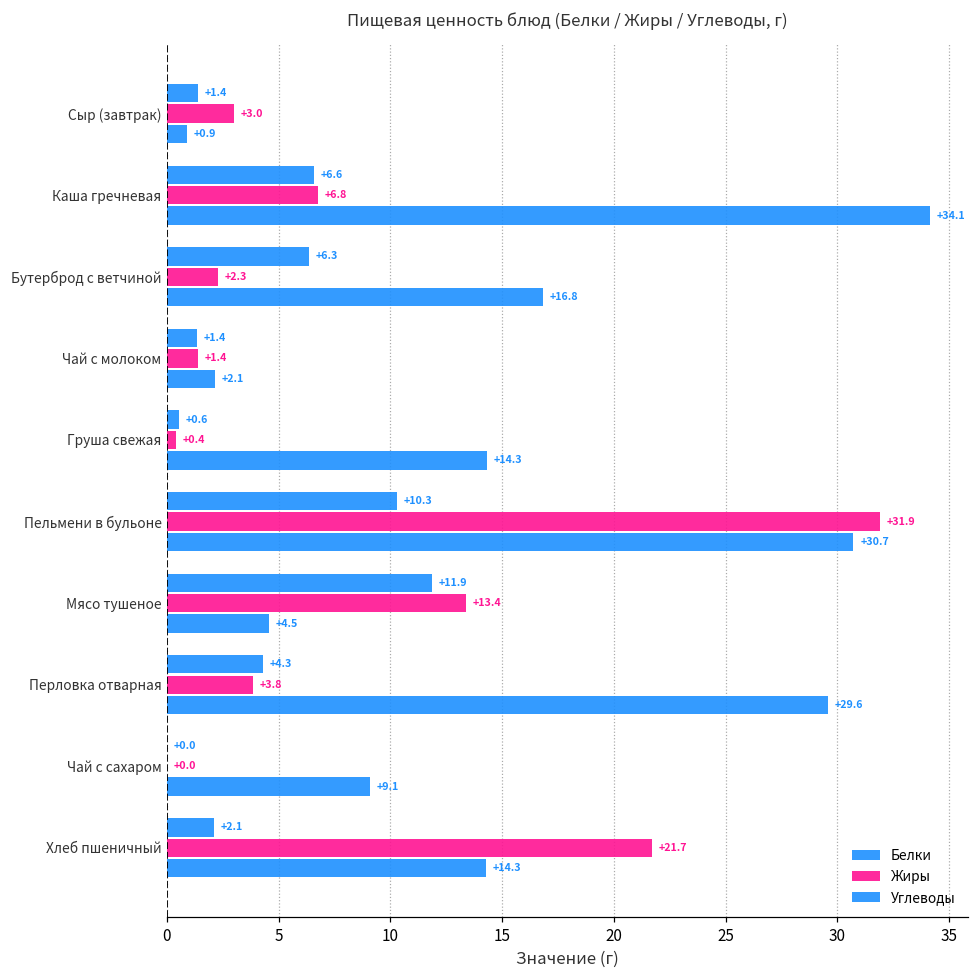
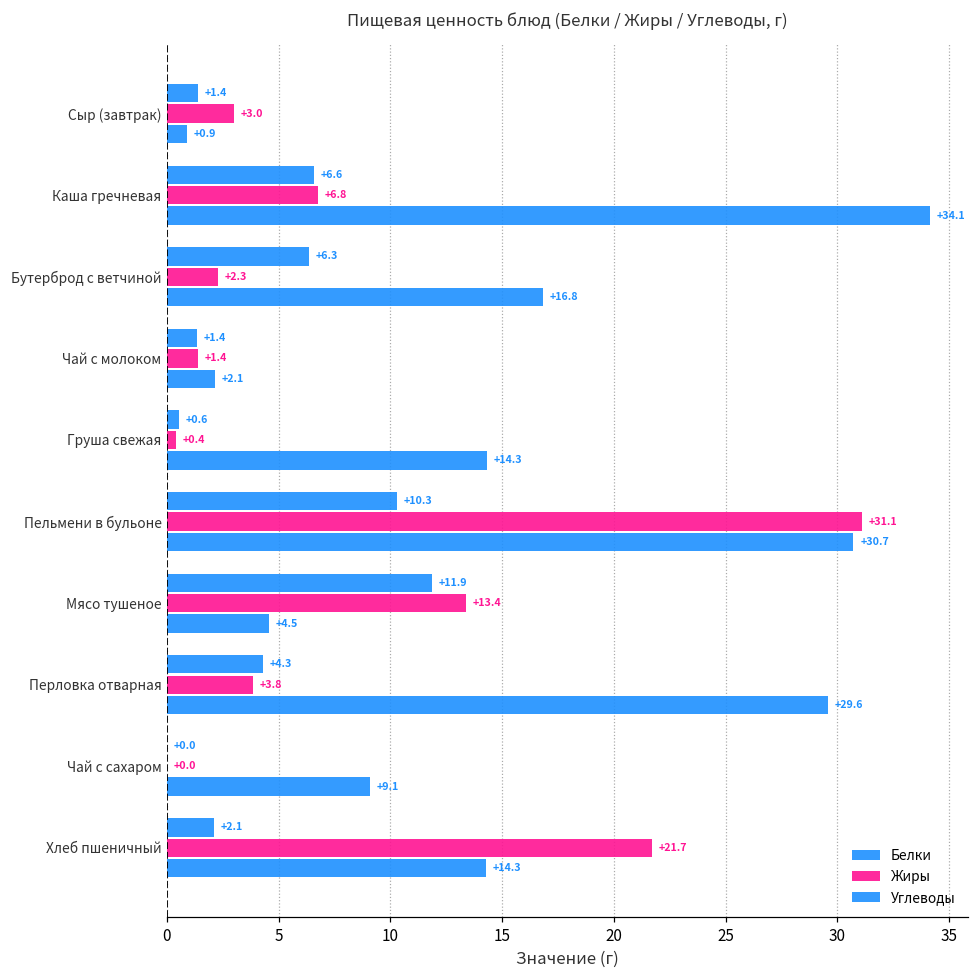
Жиры, Пельмени в бульоне: +31.9 -> +31.1
